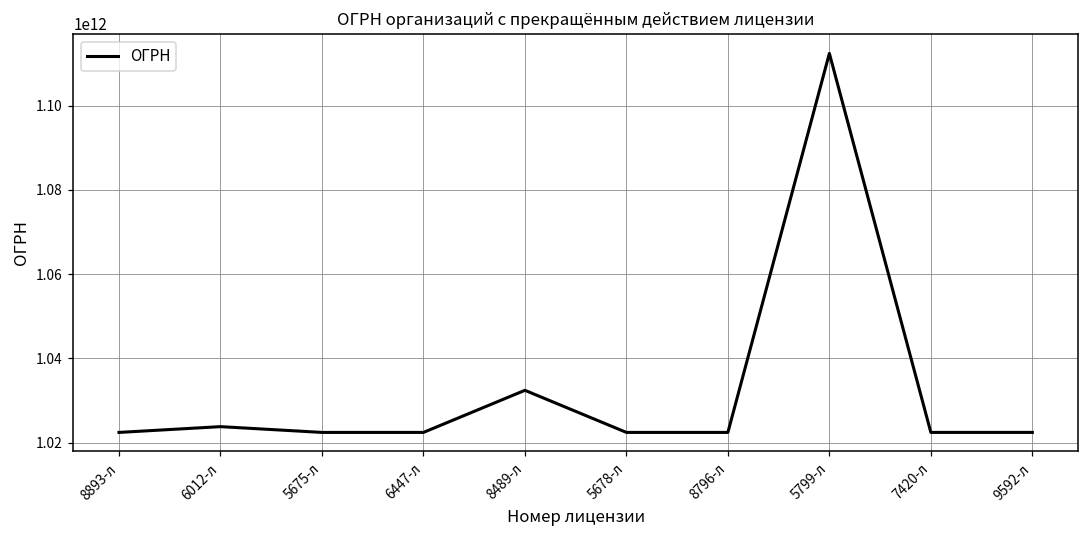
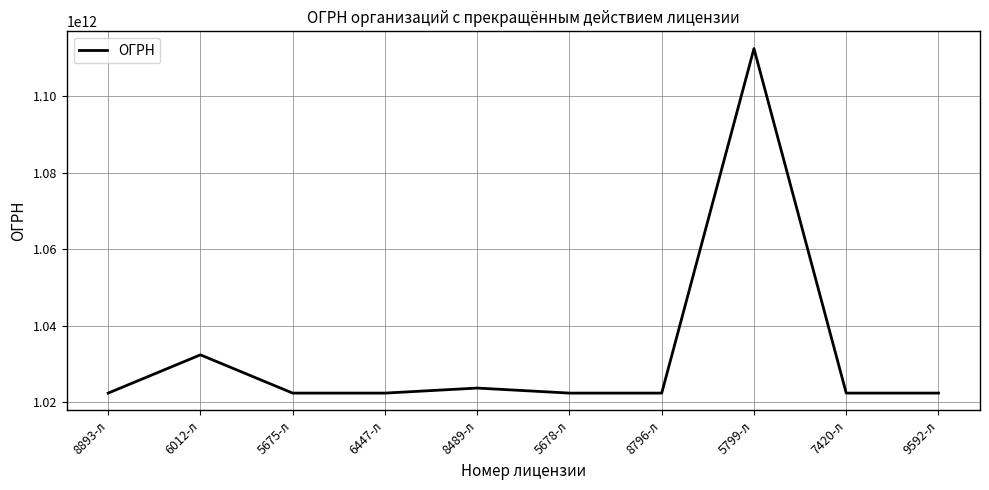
6012-л: 1024000000000 -> 1032000000000
8489-л: 1032000000000 -> 1024000000000
